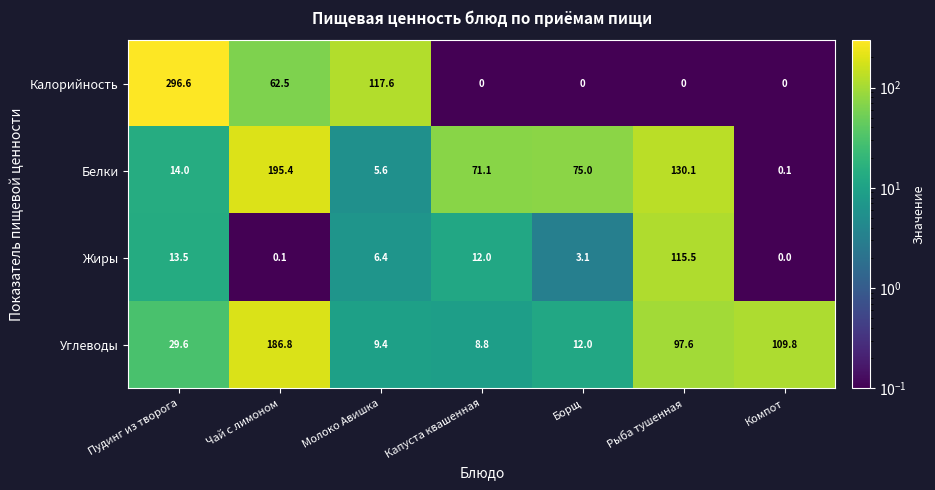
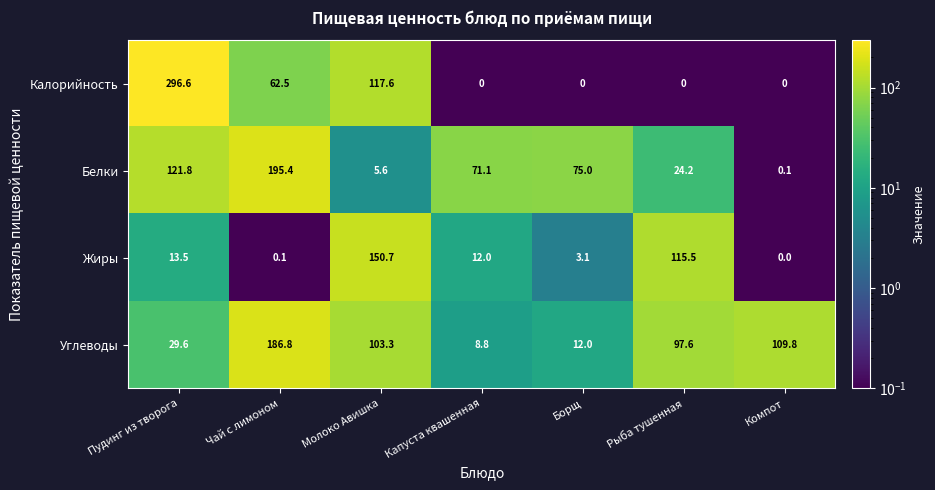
Белки, Пудинг из творога: 14.0 -> 121.8
Белки, Рыба тушенная: 130.1 -> 24.2
Жиры, Молоко Авишка: 6.4 -> 150.7
Углеводы, Молоко Авишка: 9.4 -> 103.3
